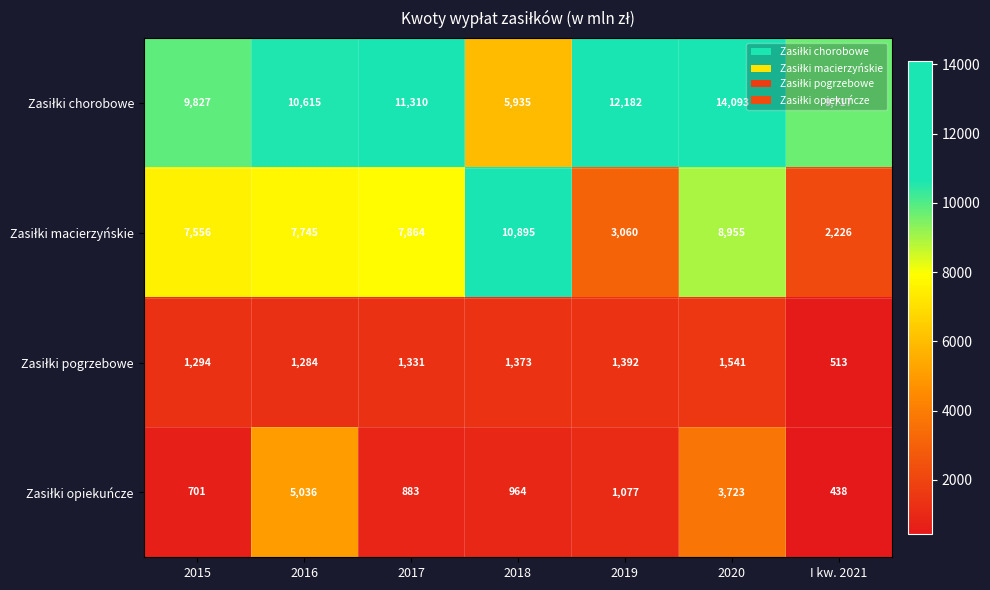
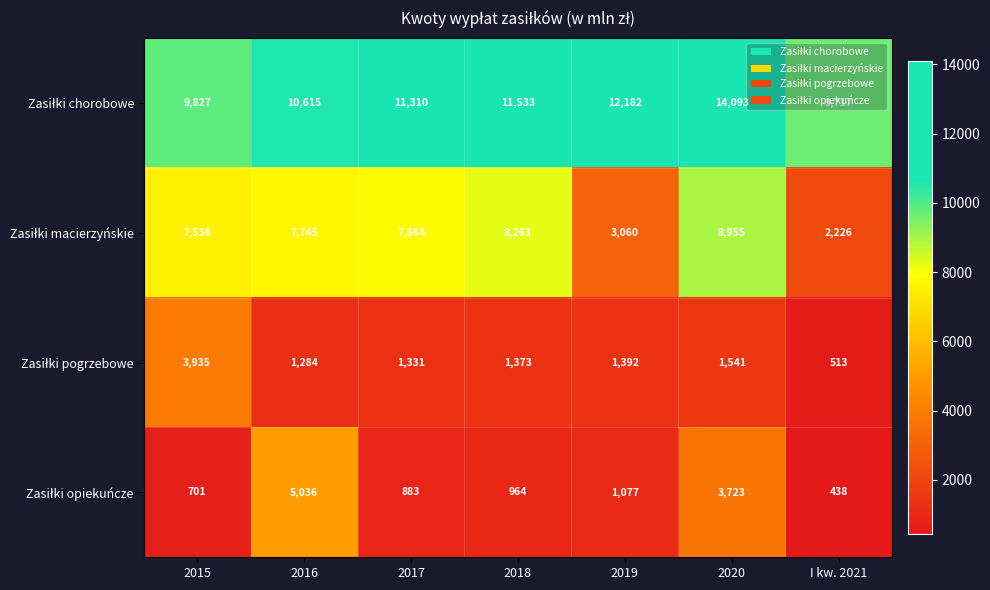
Zasiłki chorobowe, 2018: 5,935 -> 11,533
Zasiłki macierzyńskie, 2018: 10,895 -> 8,263
Zasiłki pogrzebowe, 2015: 1,294 -> 3,935
